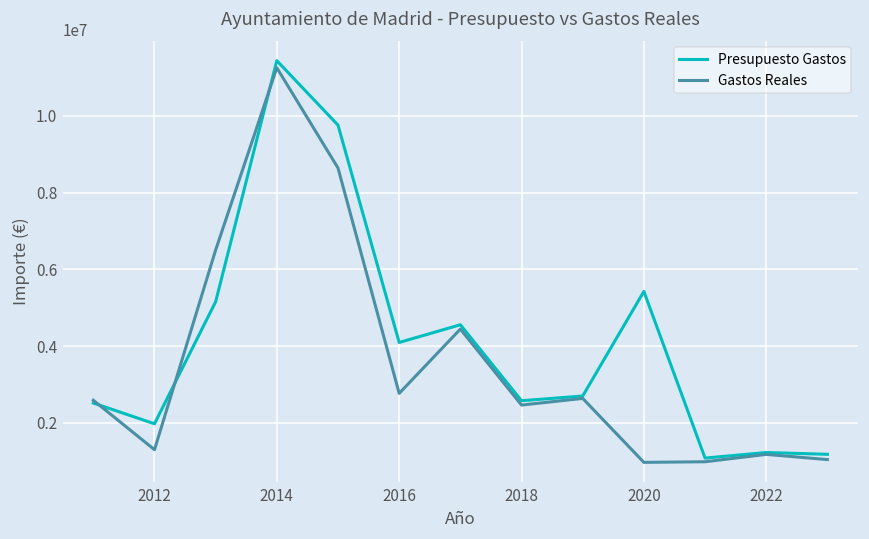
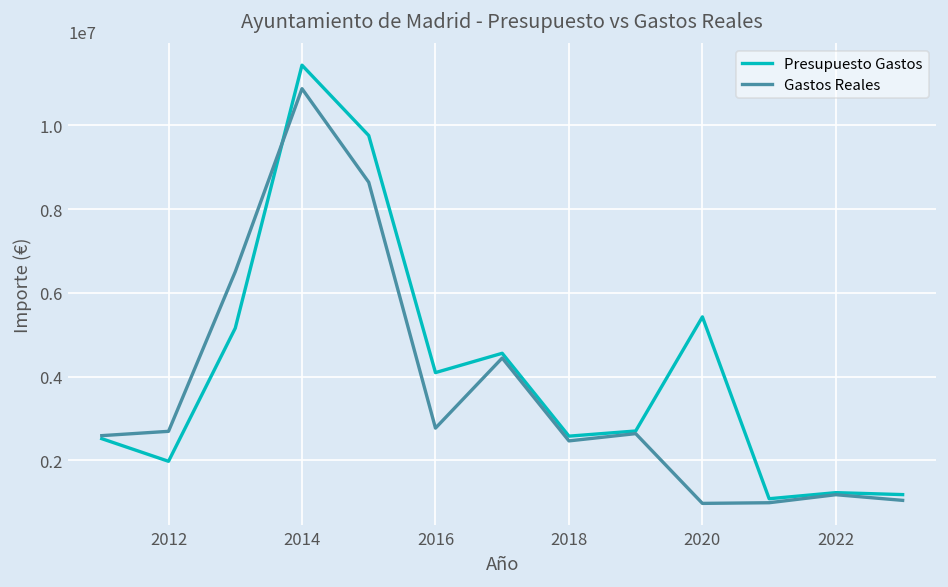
Gastos Reales, 2012: 1300000 -> 2700000
Gastos Reales, 2014: 11300000 -> 10900000
